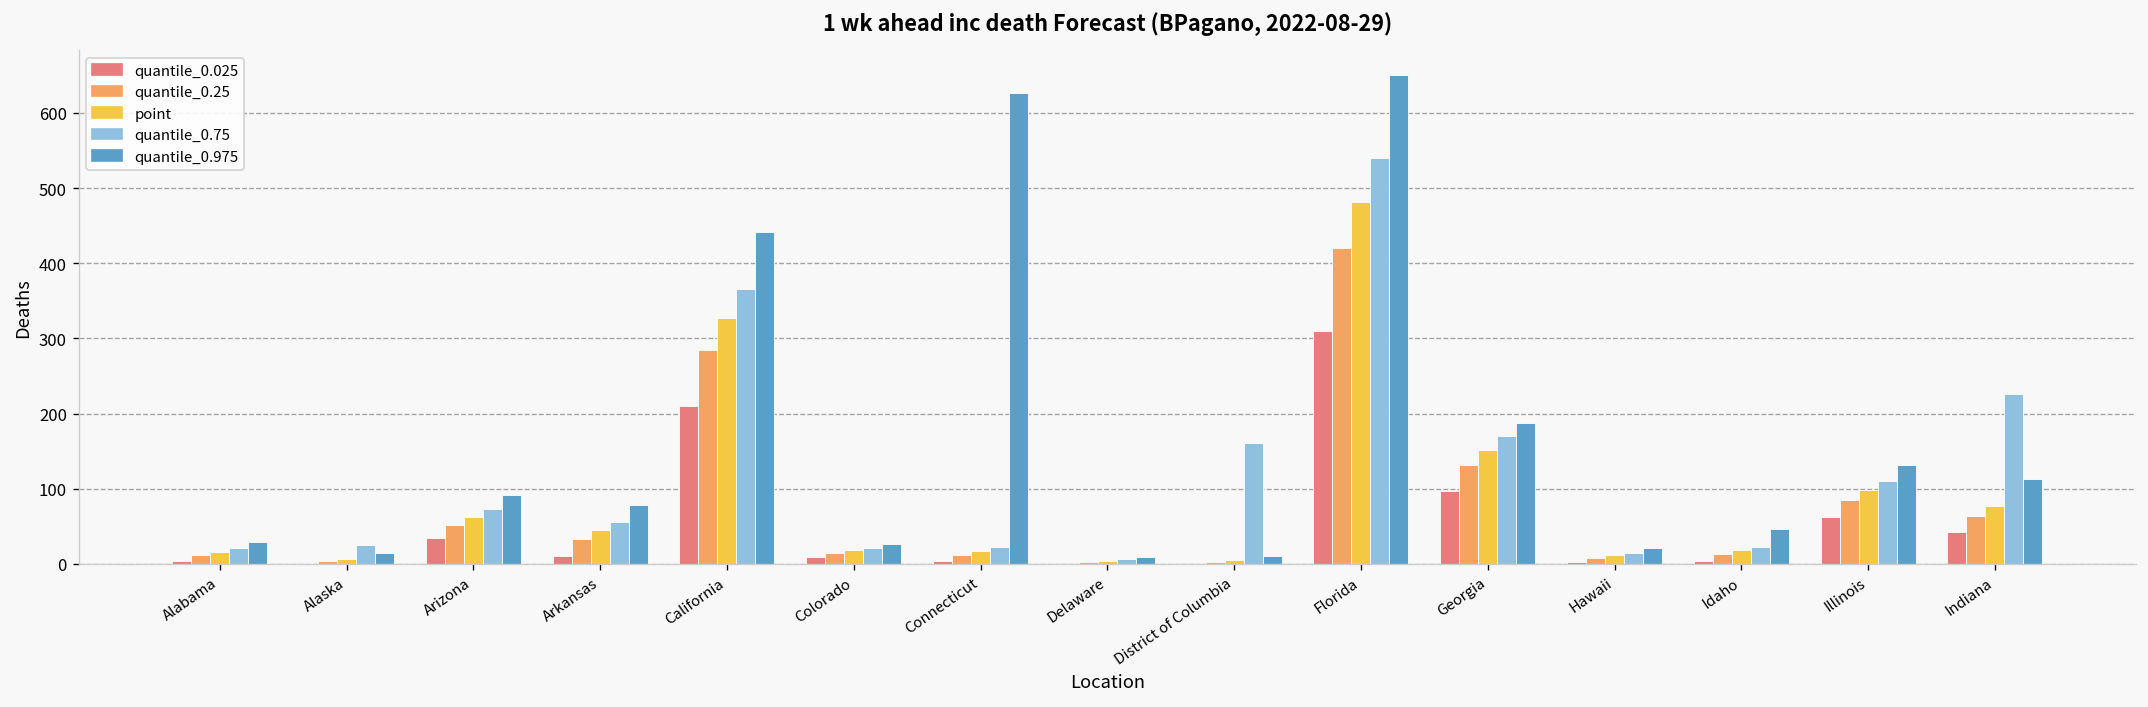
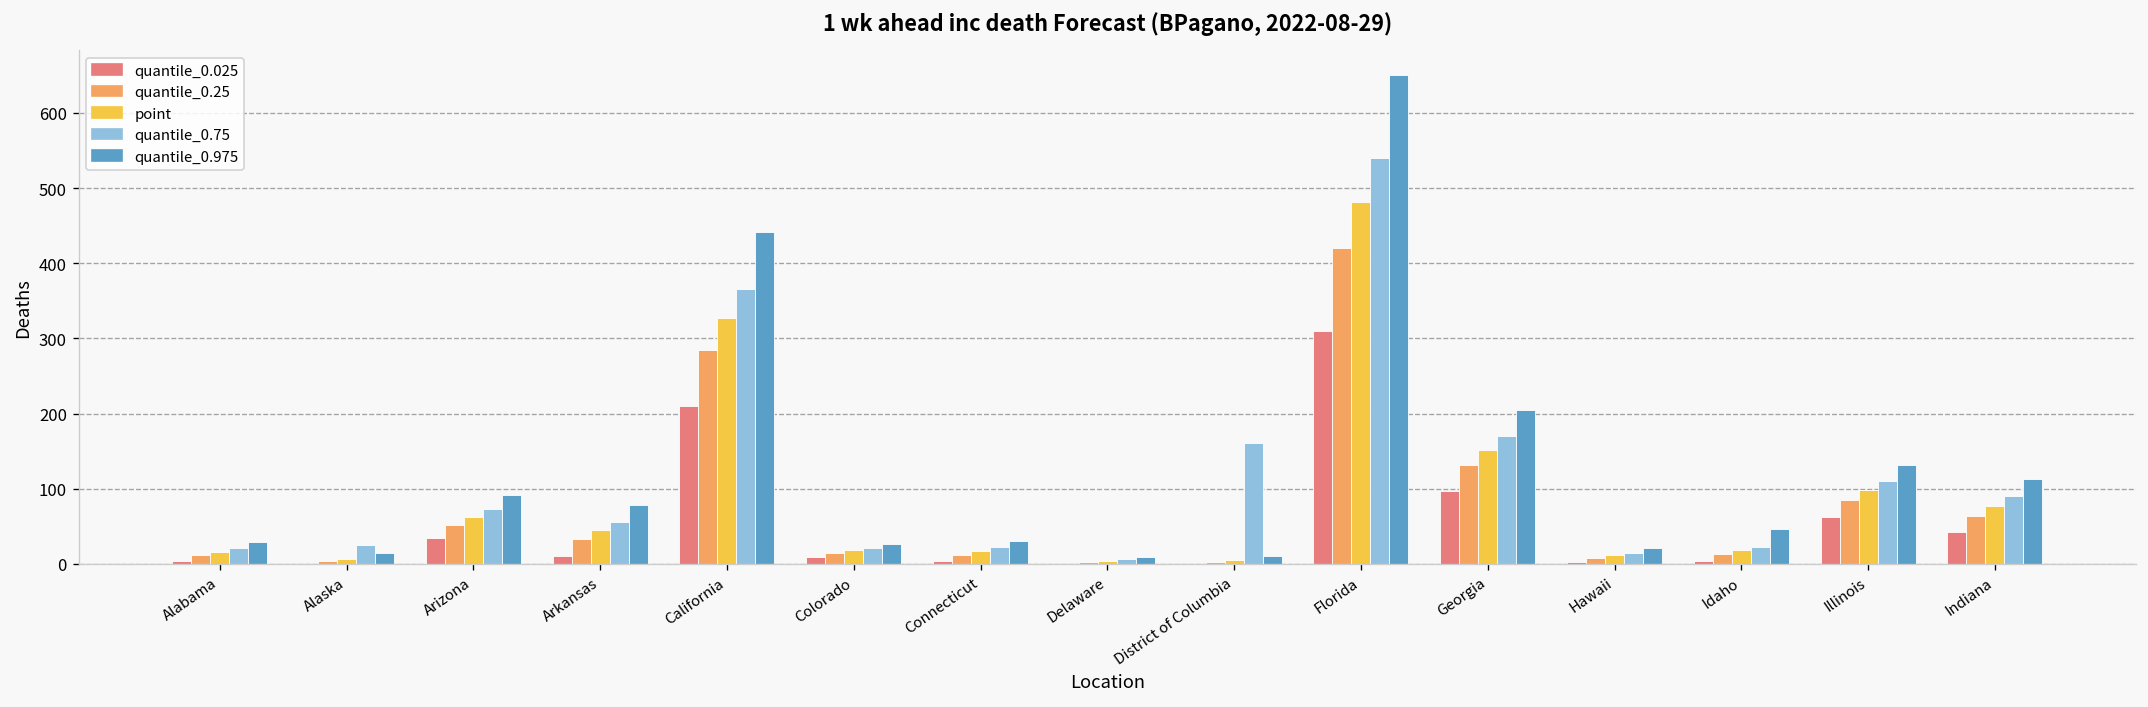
quantile_0.975, Connecticut: 630 -> 30
quantile_0.975, Georgia: 190 -> 210
quantile_0.75, Indiana: 230 -> 90
